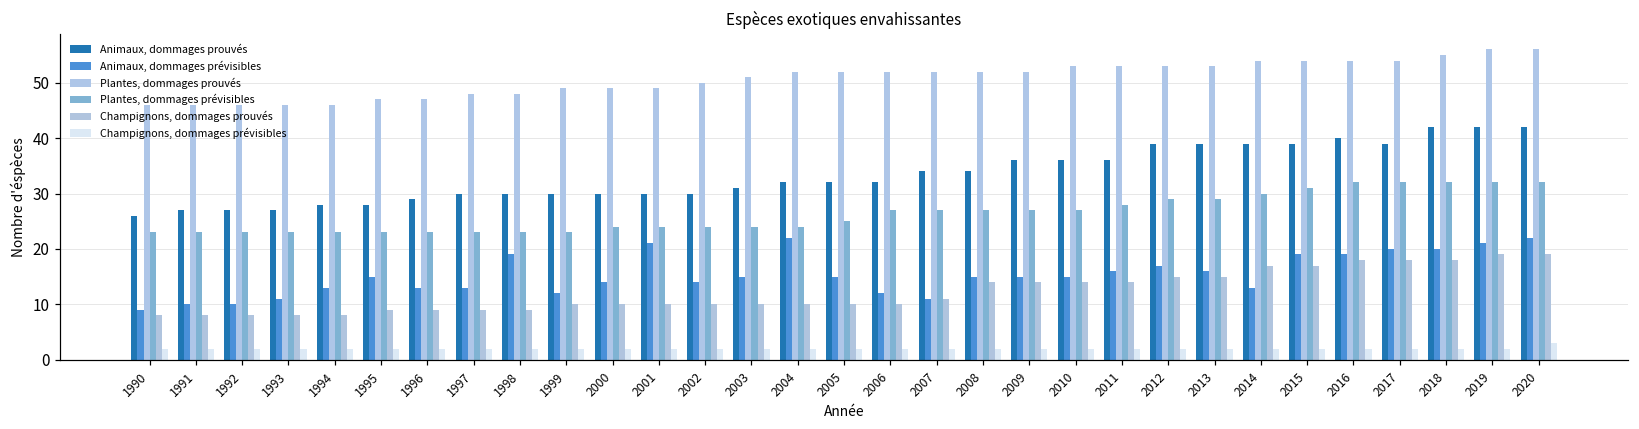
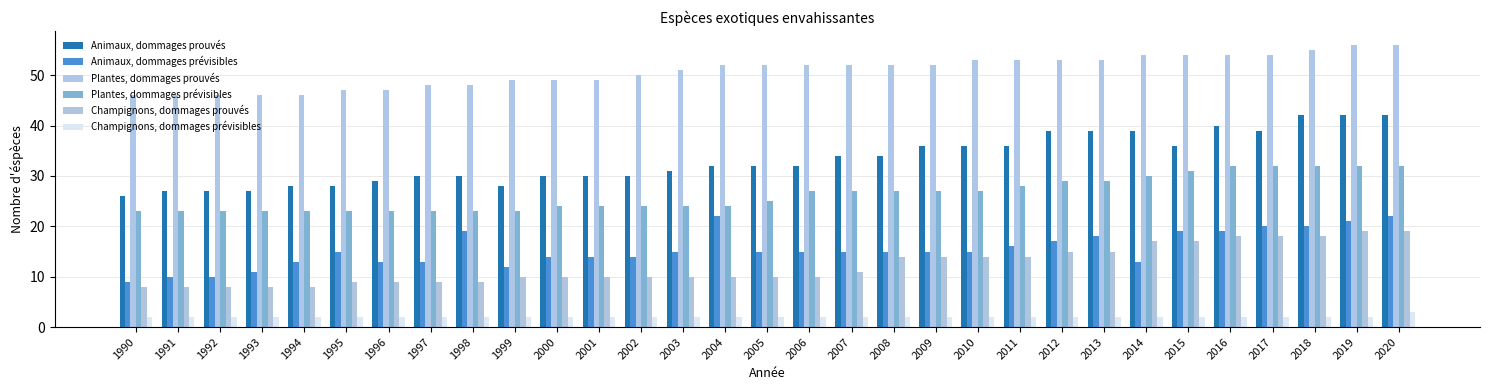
Animaux, dommages prouvés, 1999: 30 -> 28
Animaux, dommages prévisibles, 2001: 21 -> 14
Animaux, dommages prévisibles, 2006: 12 -> 15
Animaux, dommages prévisibles, 2007: 11 -> 15
Animaux, dommages prévisibles, 2013: 16 -> 18
Animaux, dommages prouvés, 2015: 39 -> 36
